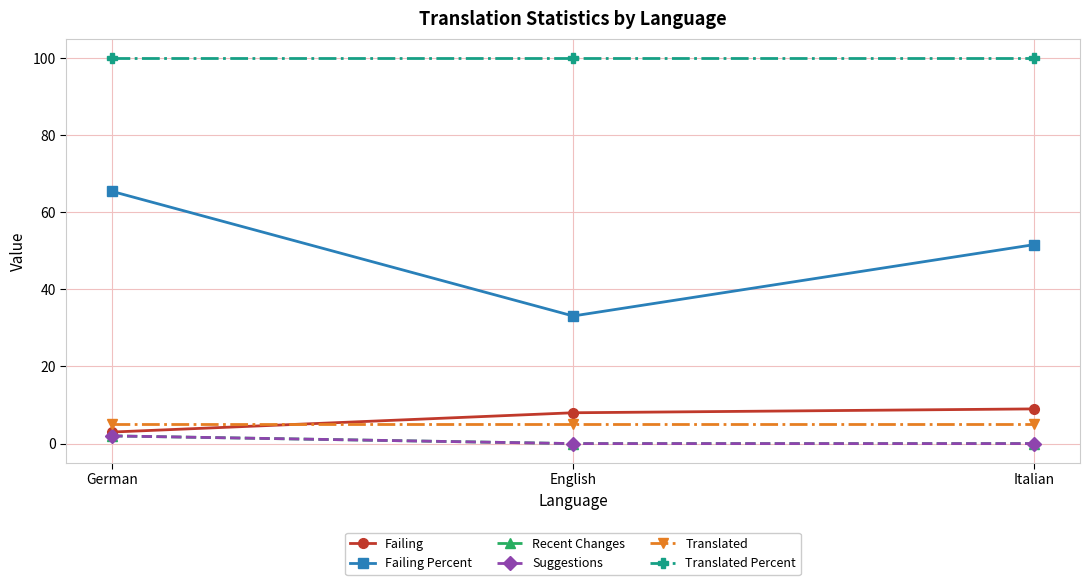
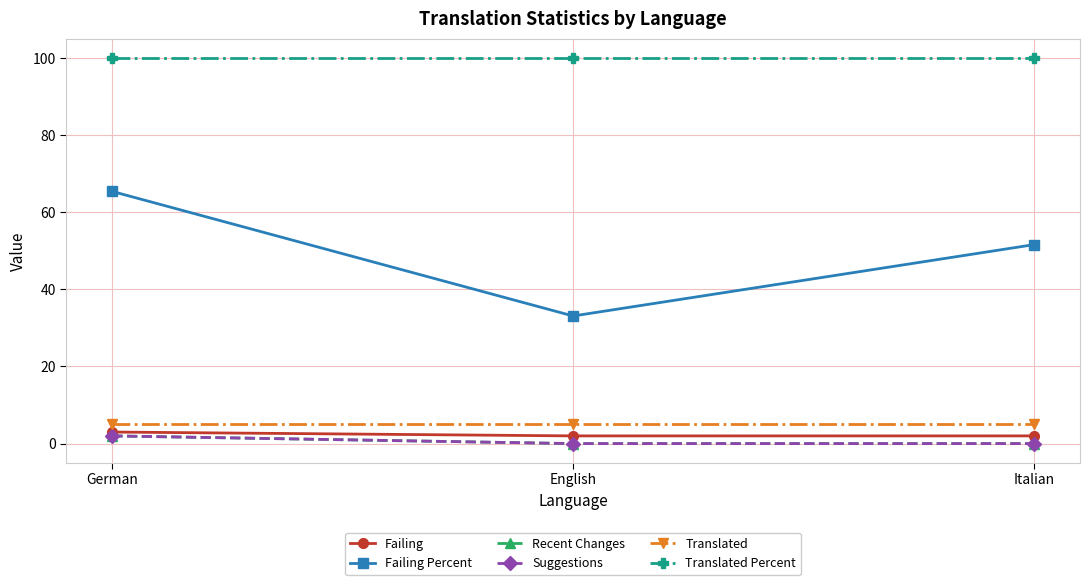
Failing, English: 8 -> 2
Failing, Italian: 9 -> 2
